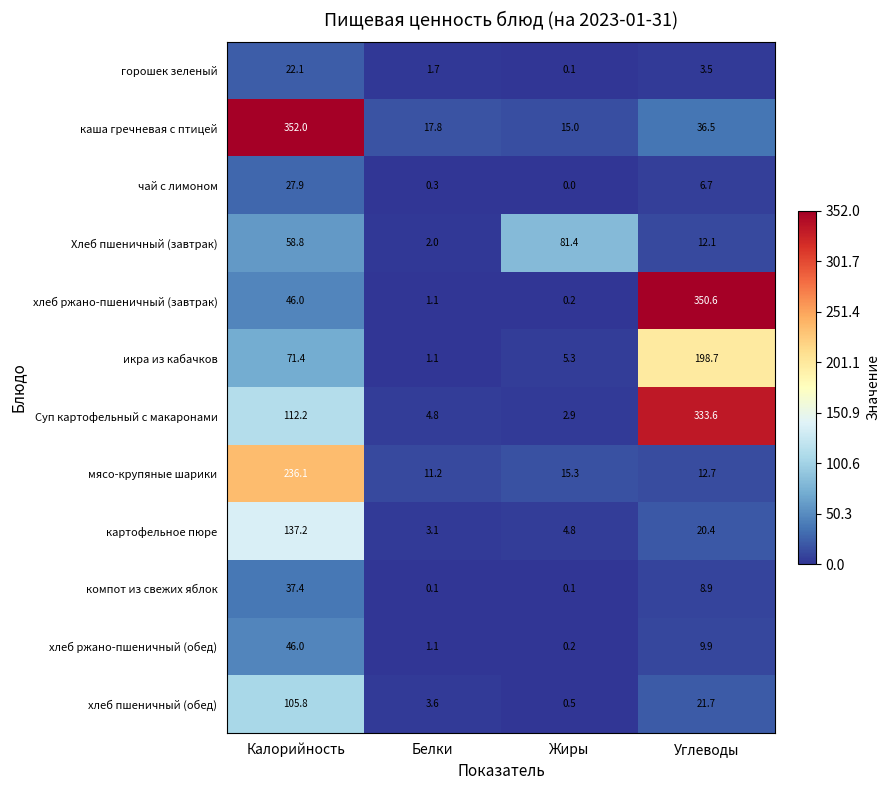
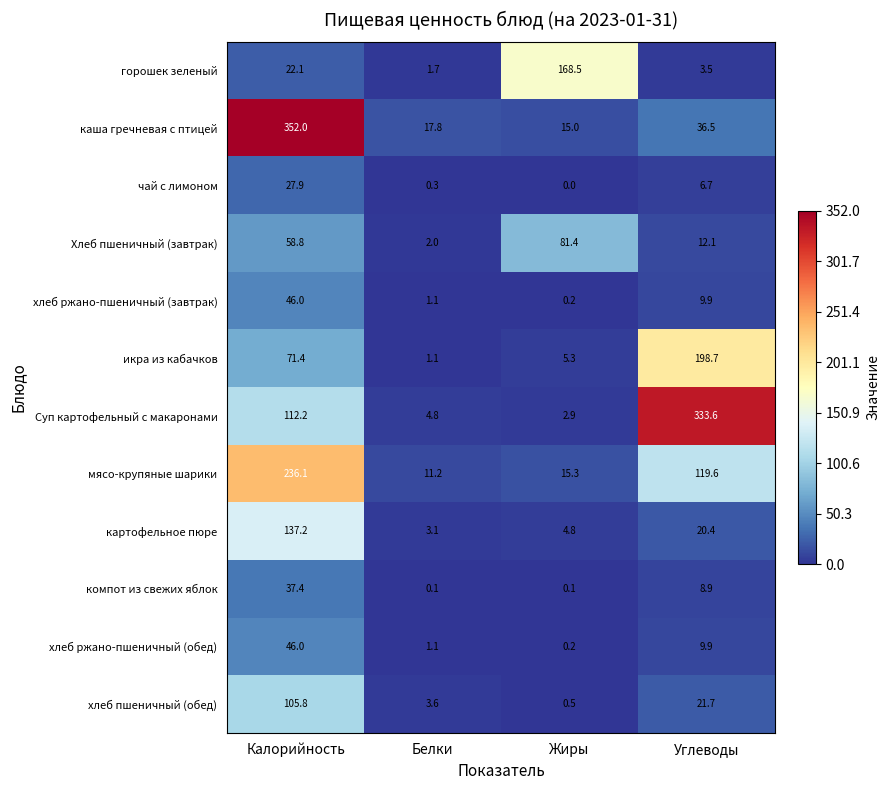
горошек зеленый, Жиры: 0.1 -> 168.5
хлеб ржано-пшеничный (завтрак), Углеводы: 350.6 -> 9.9
мясо-крупяные шарики, Углеводы: 12.7 -> 119.6
